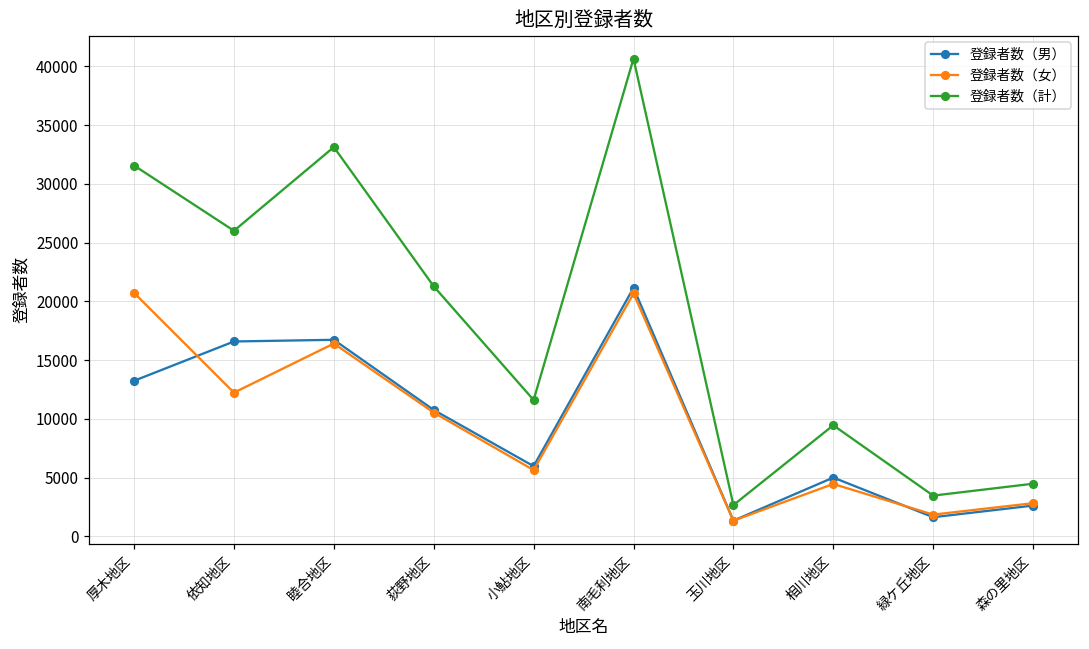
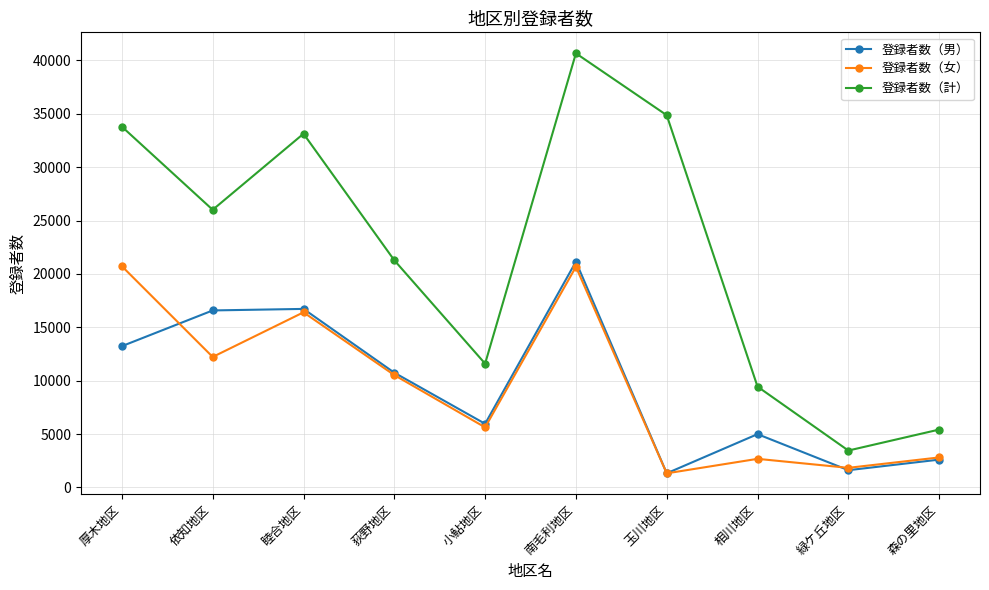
登録者数（計）, 厚木地区: 31600 -> 33800
登録者数（計）, 玉川地区: 2700 -> 34900
登録者数（女）, 相川地区: 4500 -> 2700
登録者数（計）, 森の里地区: 4500 -> 5400
